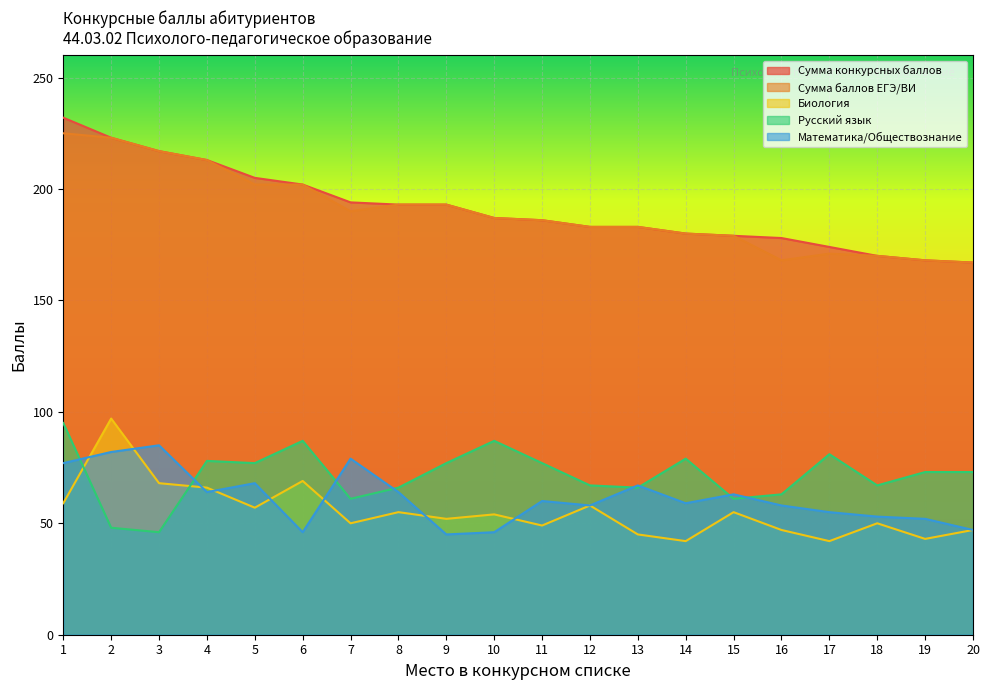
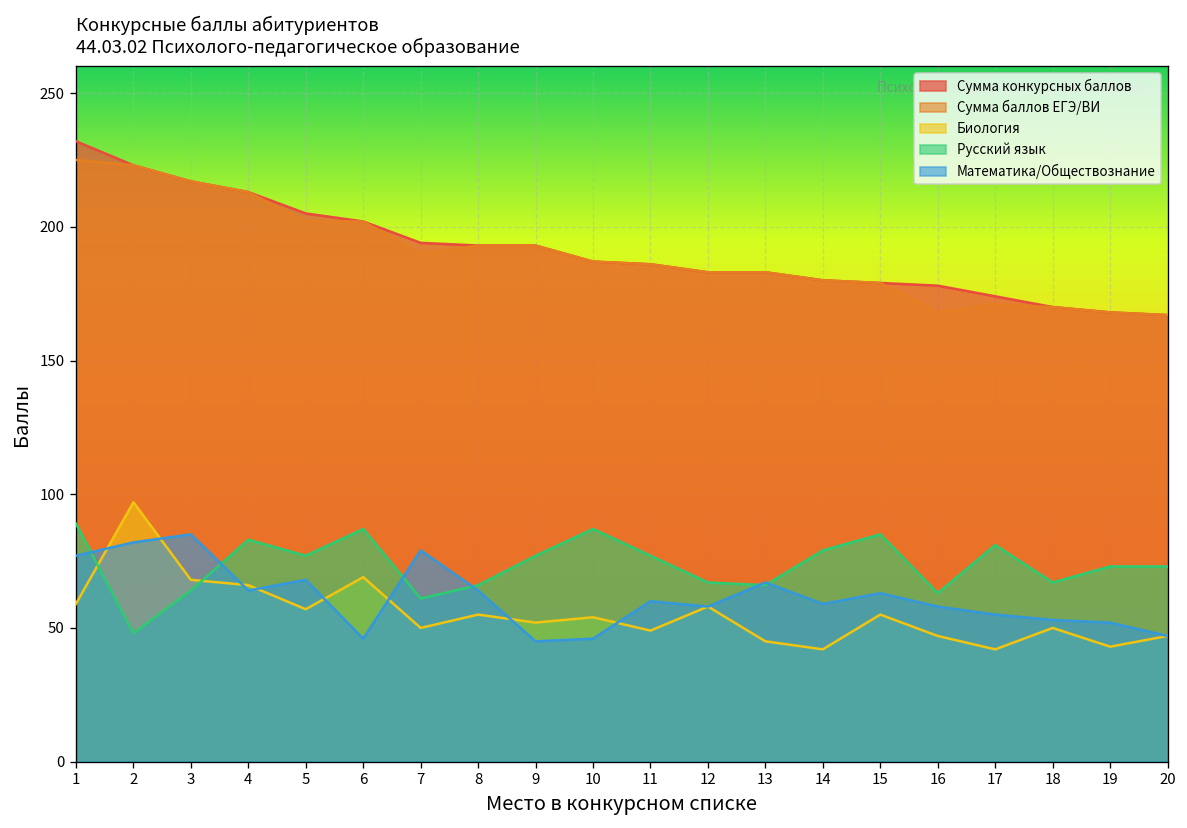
Русский язык, 1: 95 -> 89
Русский язык, 3: 46 -> 64
Русский язык, 4: 78 -> 83
Русский язык, 15: 61 -> 85
